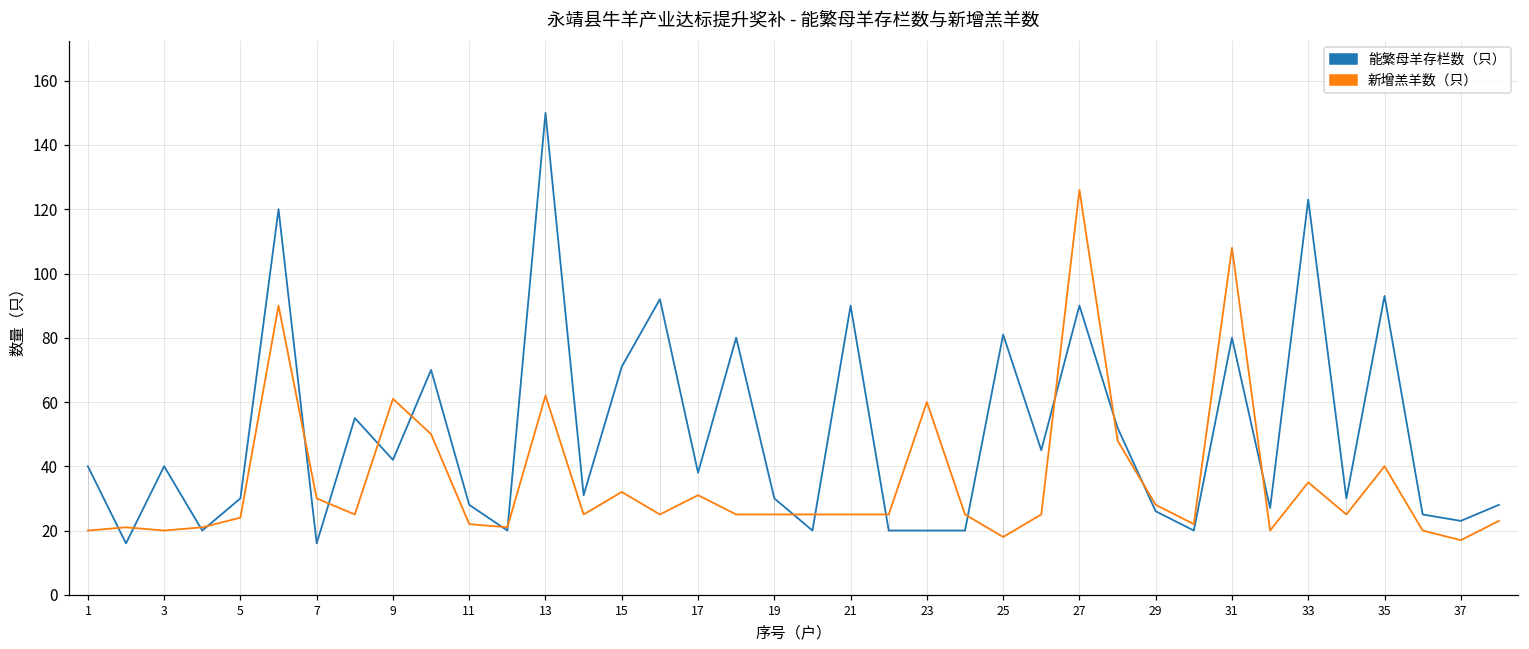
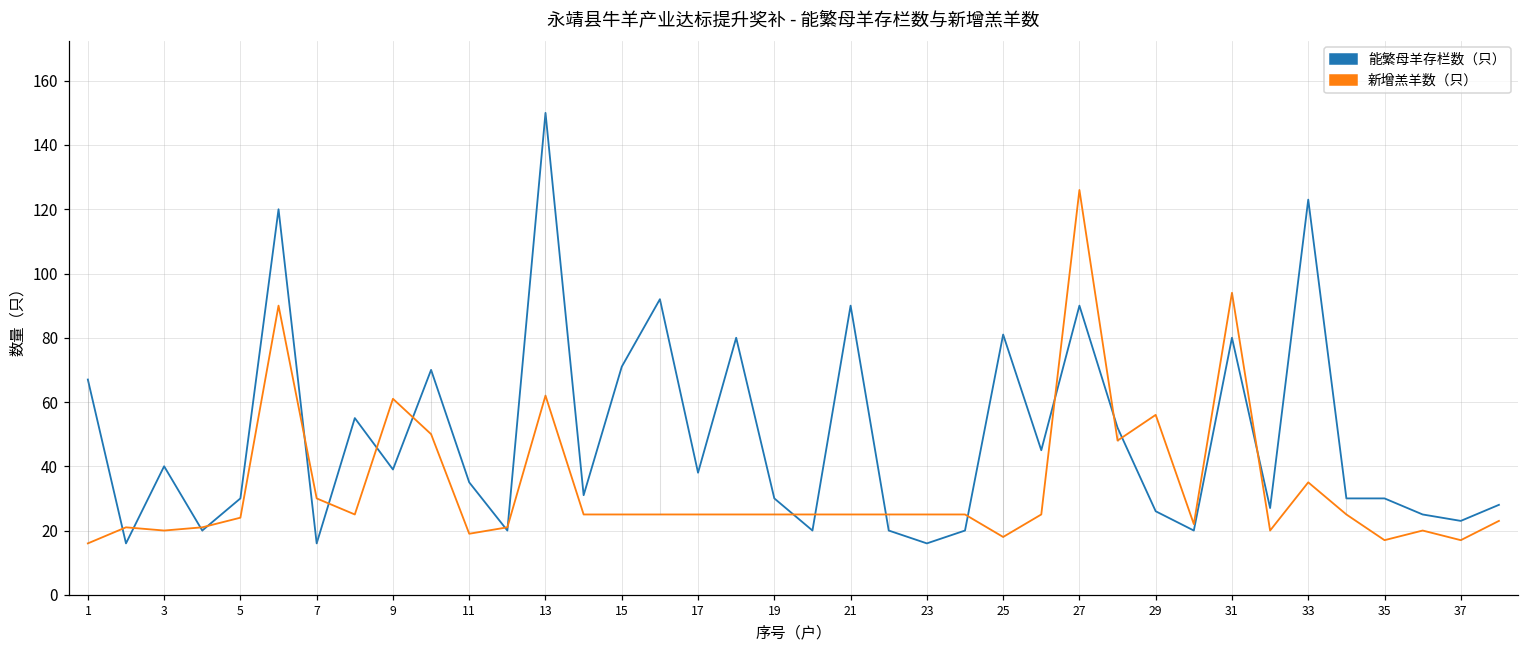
能繁母羊存栏数（只）, 1: 40 -> 67
新增羔羊数（只）, 1: 20 -> 16
能繁母羊存栏数（只）, 9: 42 -> 39
能繁母羊存栏数（只）, 11: 28 -> 35
新增羔羊数（只）, 11: 22 -> 19
新增羔羊数（只）, 15: 32 -> 25
新增羔羊数（只）, 17: 31 -> 25
能繁母羊存栏数（只）, 23: 20 -> 16
新增羔羊数（只）, 23: 60 -> 25
新增羔羊数（只）, 29: 28 -> 56
新增羔羊数（只）, 31: 108 -> 94
能繁母羊存栏数（只）, 35: 93 -> 30
新增羔羊数（只）, 35: 40 -> 17
